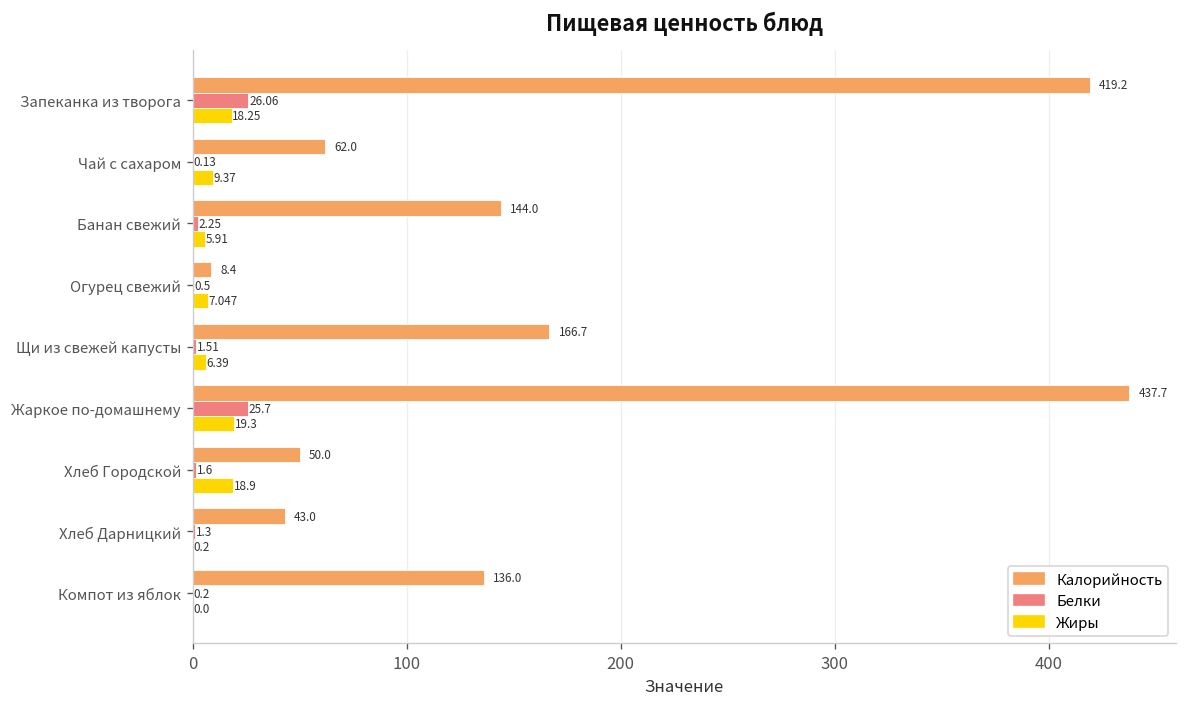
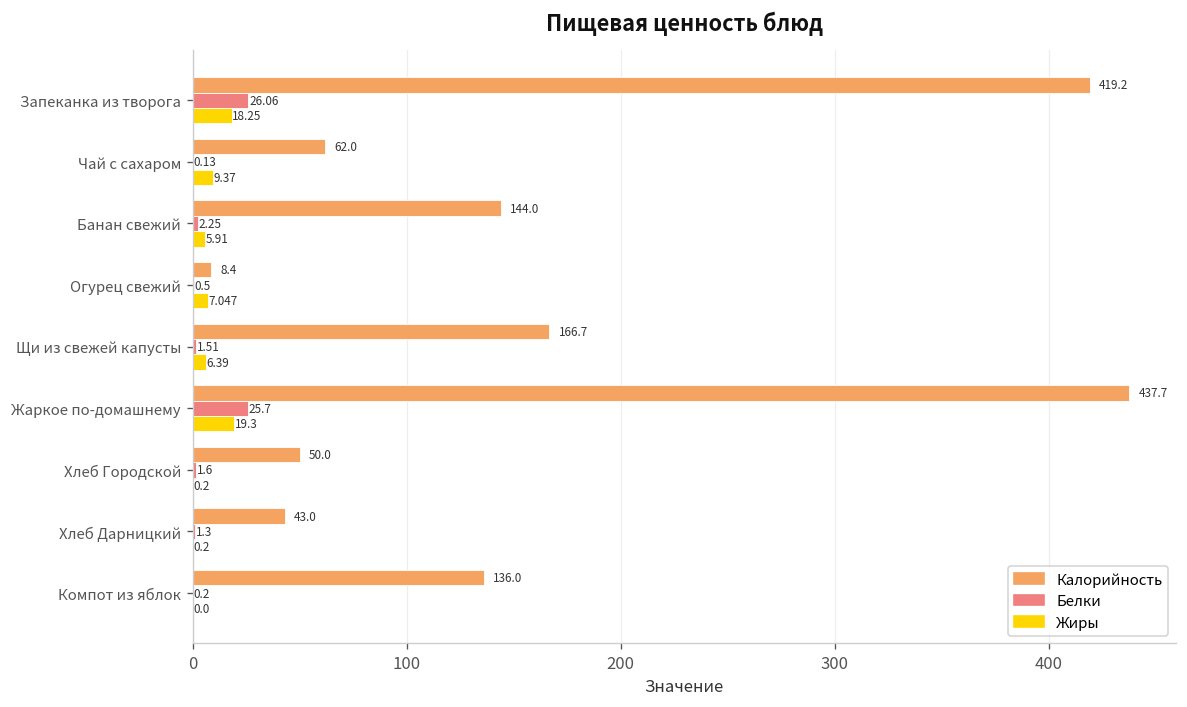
Жиры, Хлеб Городской: 18.9 -> 0.2
